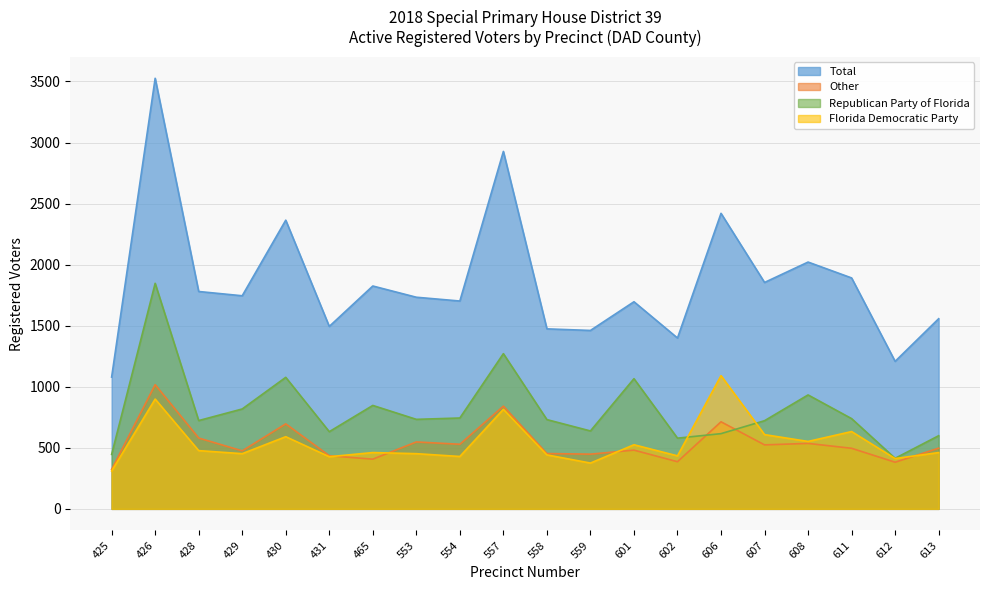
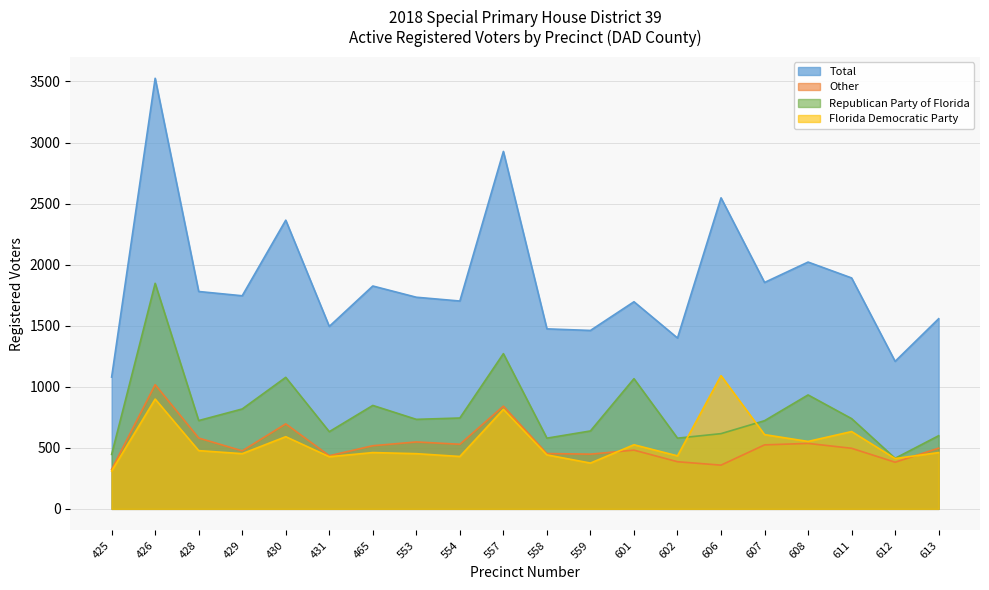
Other, 465: 410 -> 520
Republican Party of Florida, 558: 730 -> 580
Total, 606: 2420 -> 2550
Other, 606: 710 -> 360
